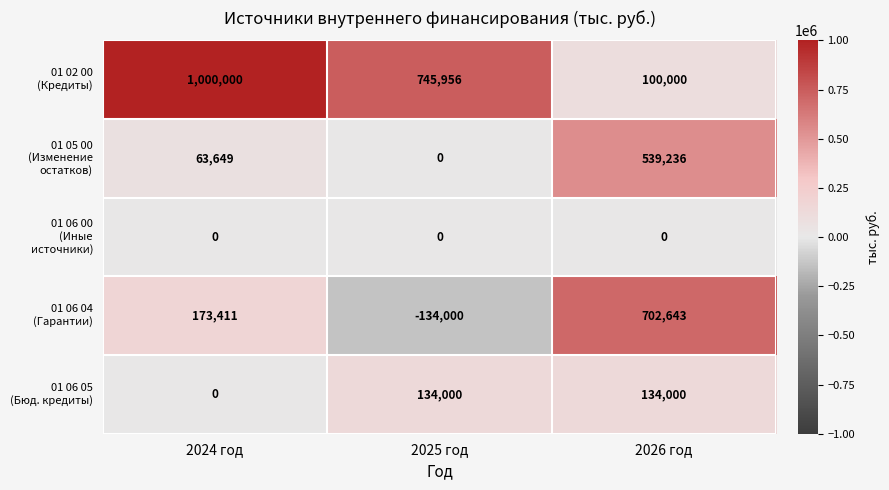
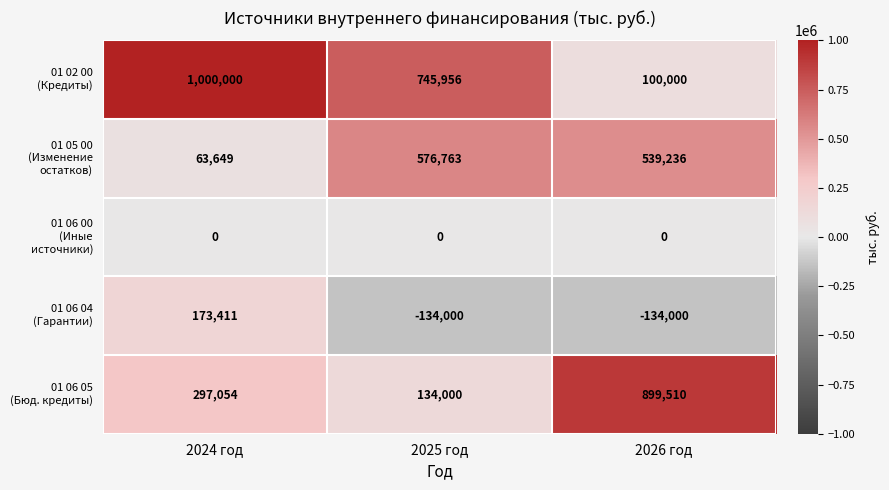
01 05 00 (Изменение остатков), 2025 год: 0 -> 576,763
01 06 04 (Гарантии), 2026 год: 702,643 -> -134,000
01 06 05 (Бюд. кредиты), 2024 год: 0 -> 297,054
01 06 05 (Бюд. кредиты), 2026 год: 134,000 -> 899,510
